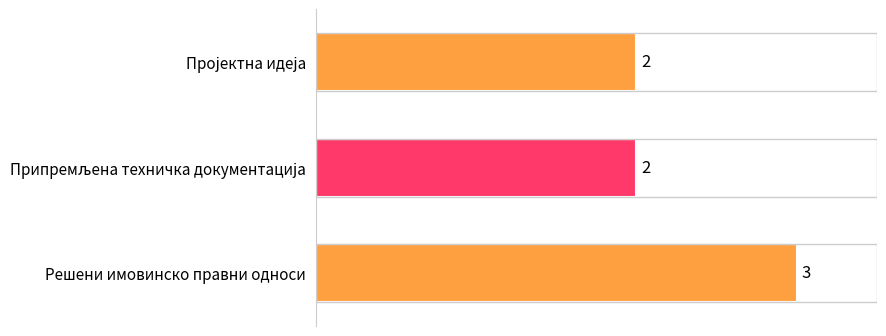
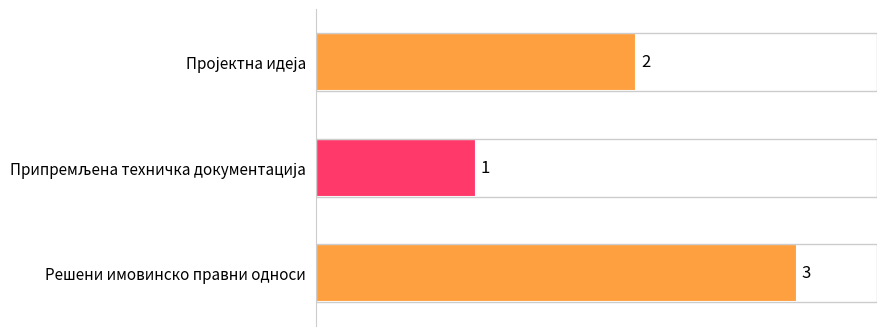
Припремљена техничка документација: 2 -> 1
